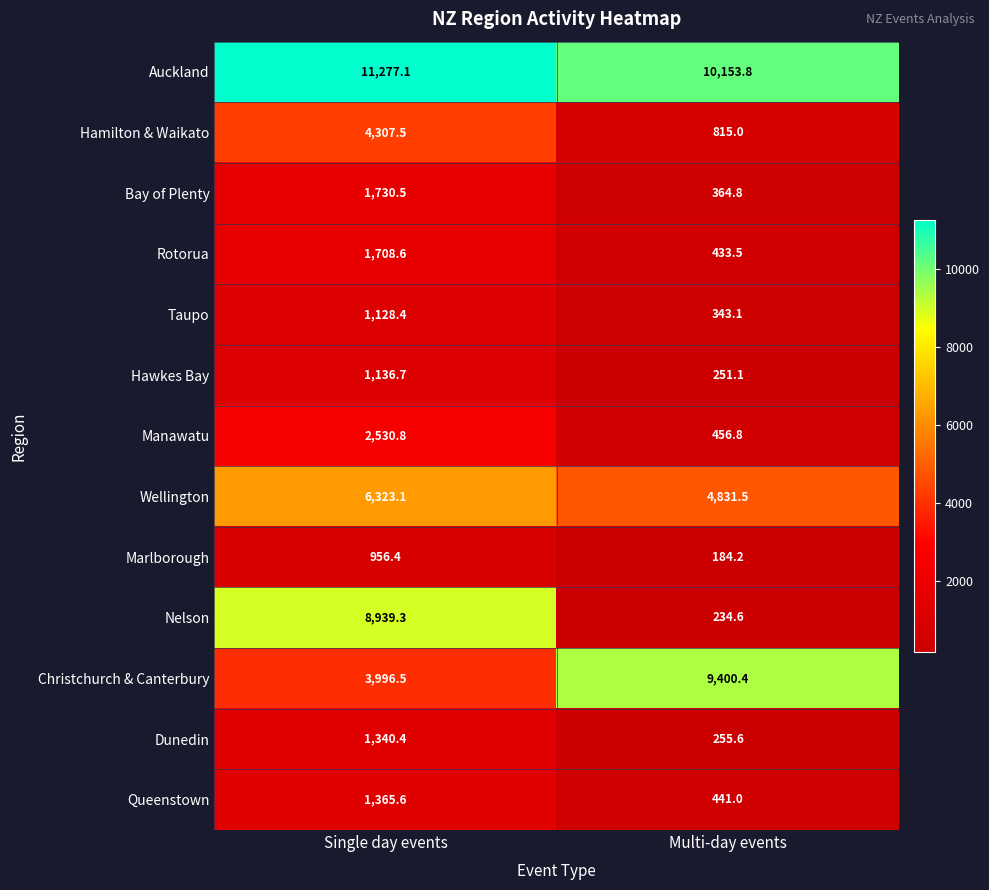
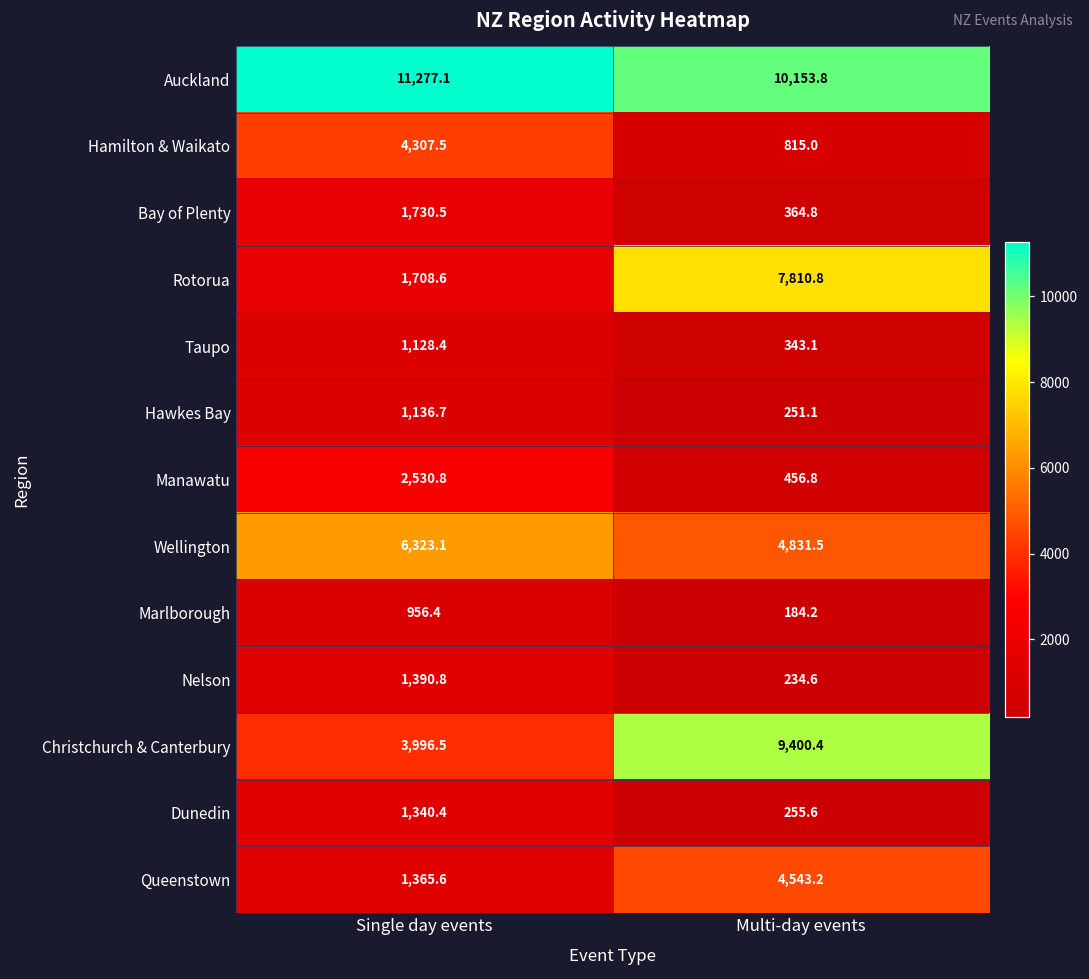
Rotorua, Multi-day events: 433.5 -> 7,810.8
Nelson, Single day events: 8,939.3 -> 1,390.8
Queenstown, Multi-day events: 441.0 -> 4,543.2
